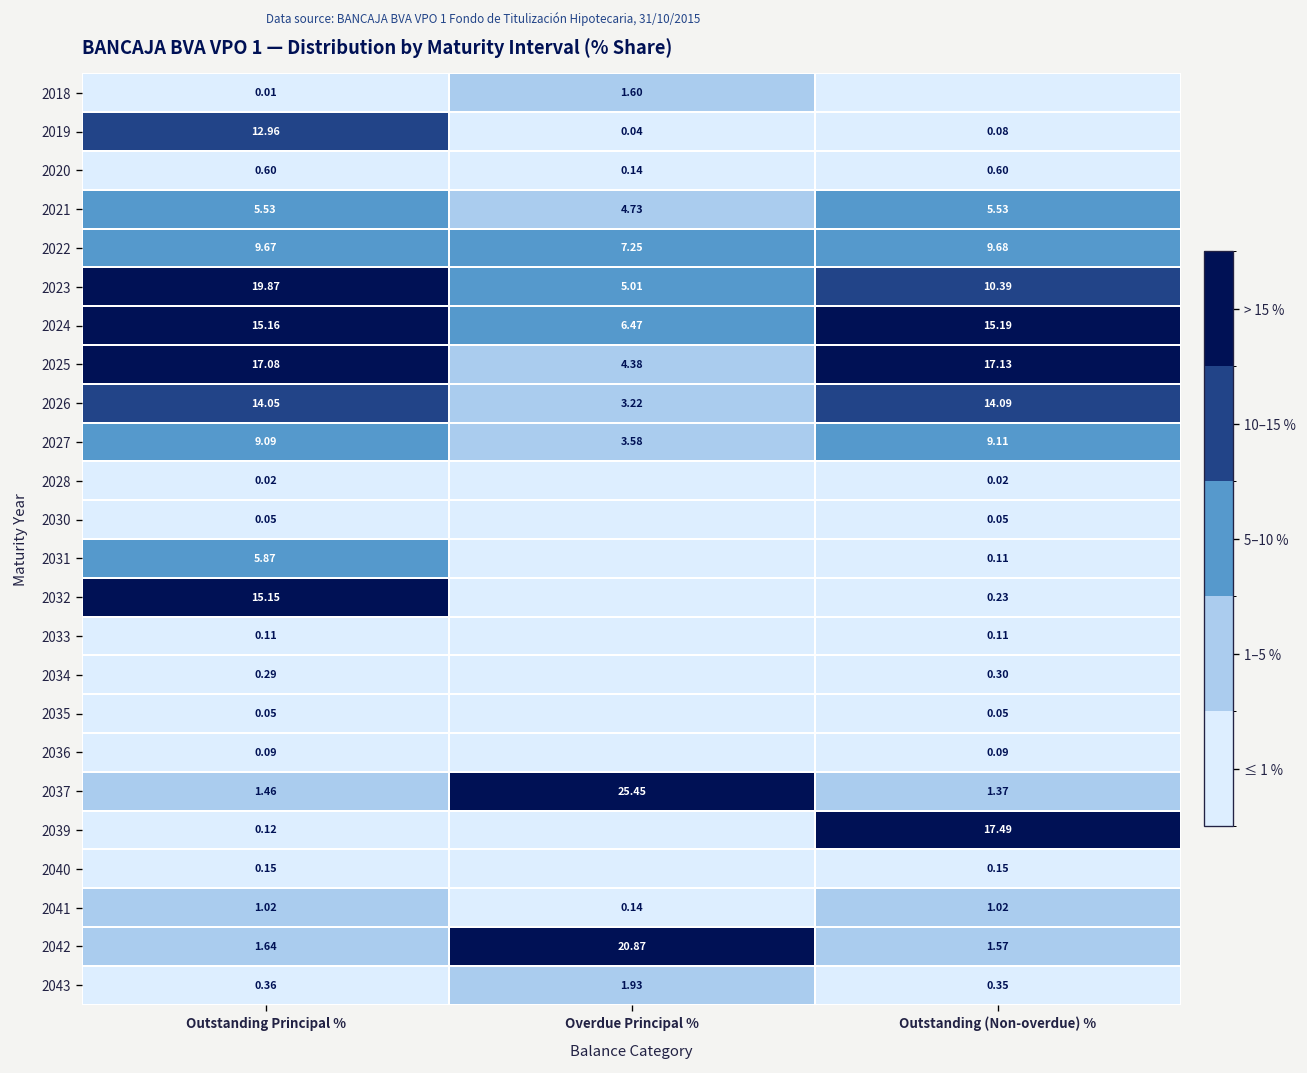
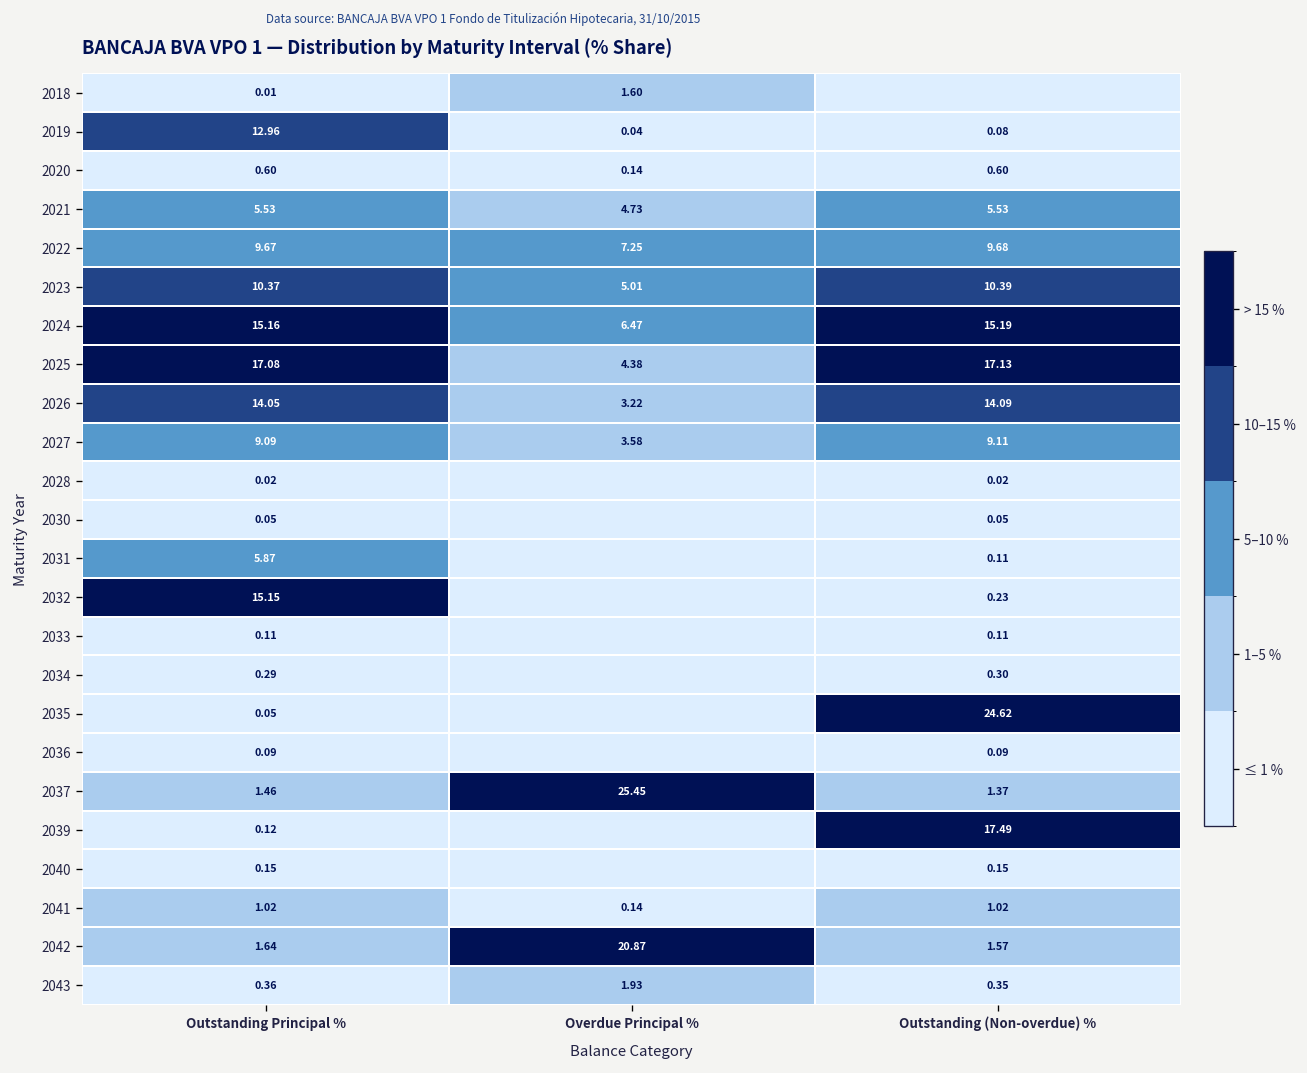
2023, Outstanding Principal %: 19.87 -> 10.37
2035, Outstanding (Non-overdue) %: 0.05 -> 24.62
